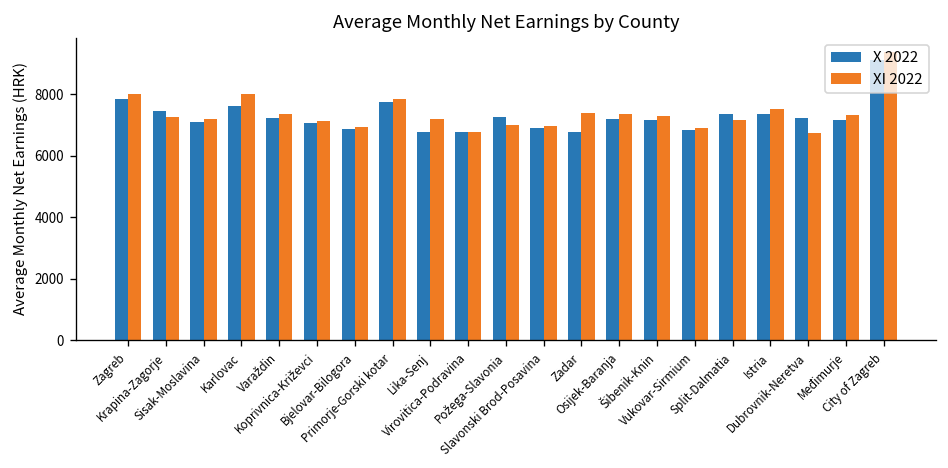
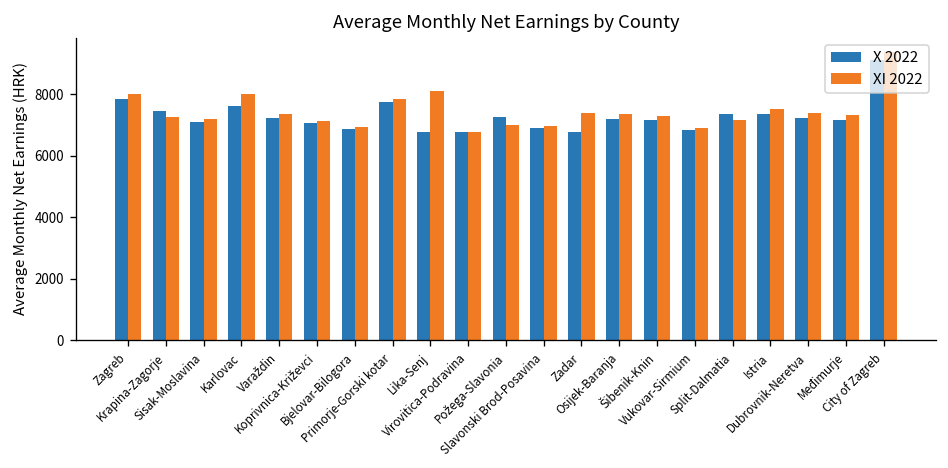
XI 2022, Lika-Senj: 7200 -> 8100
XI 2022, Dubrovnik-Neretva: 6700 -> 7400
